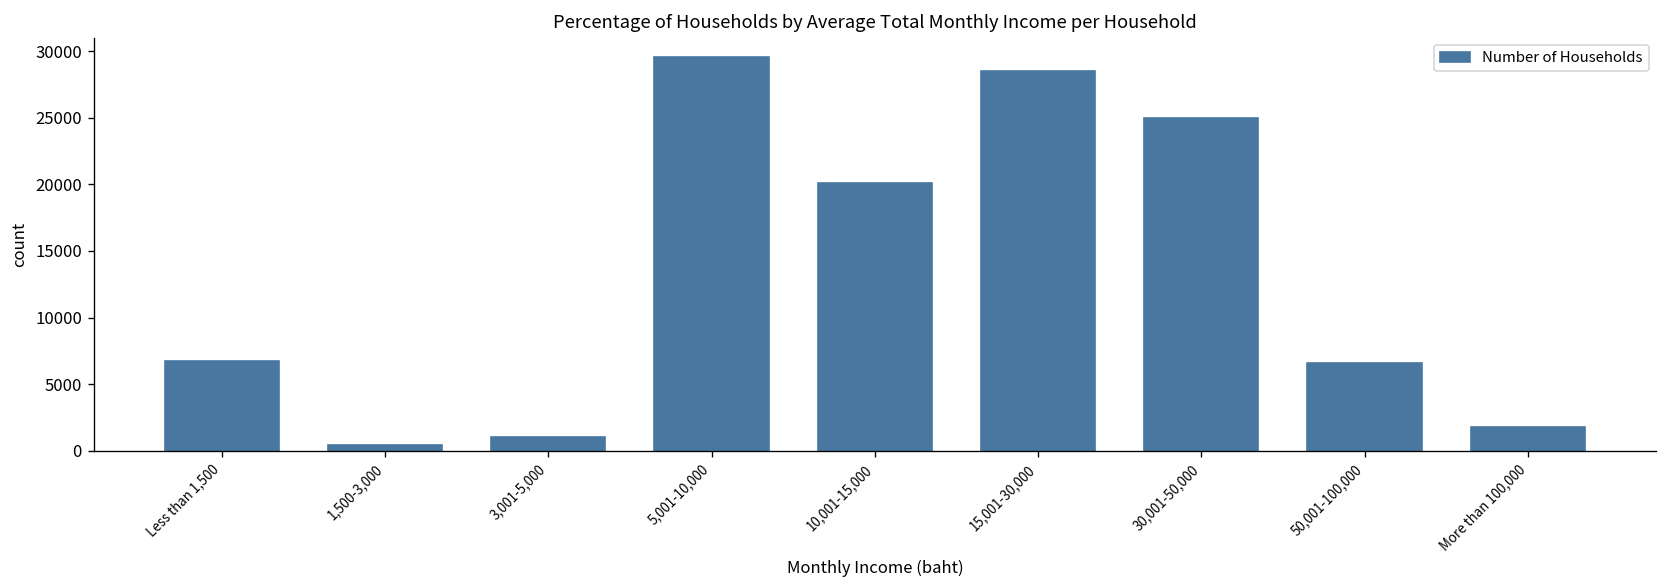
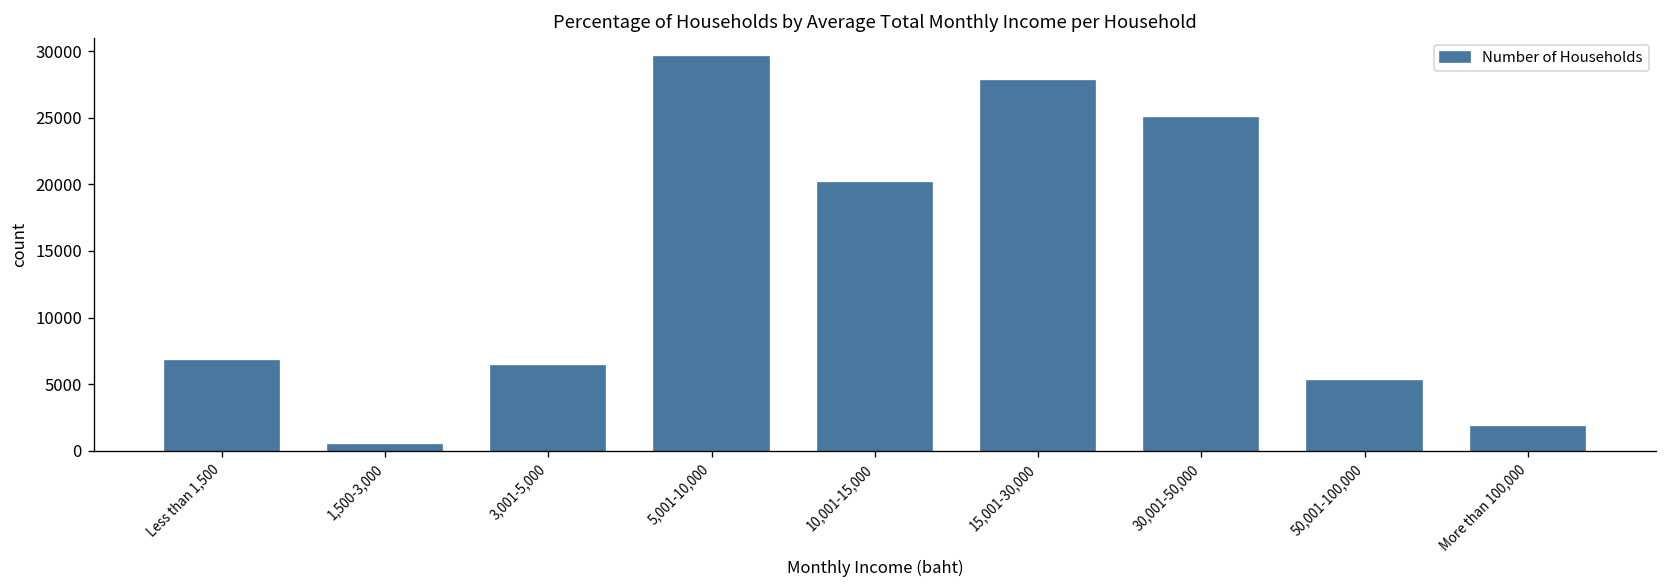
3,001-5,000: 1000 -> 6300
15,001-30,000: 28500 -> 27800
50,001-100,000: 6600 -> 5300
